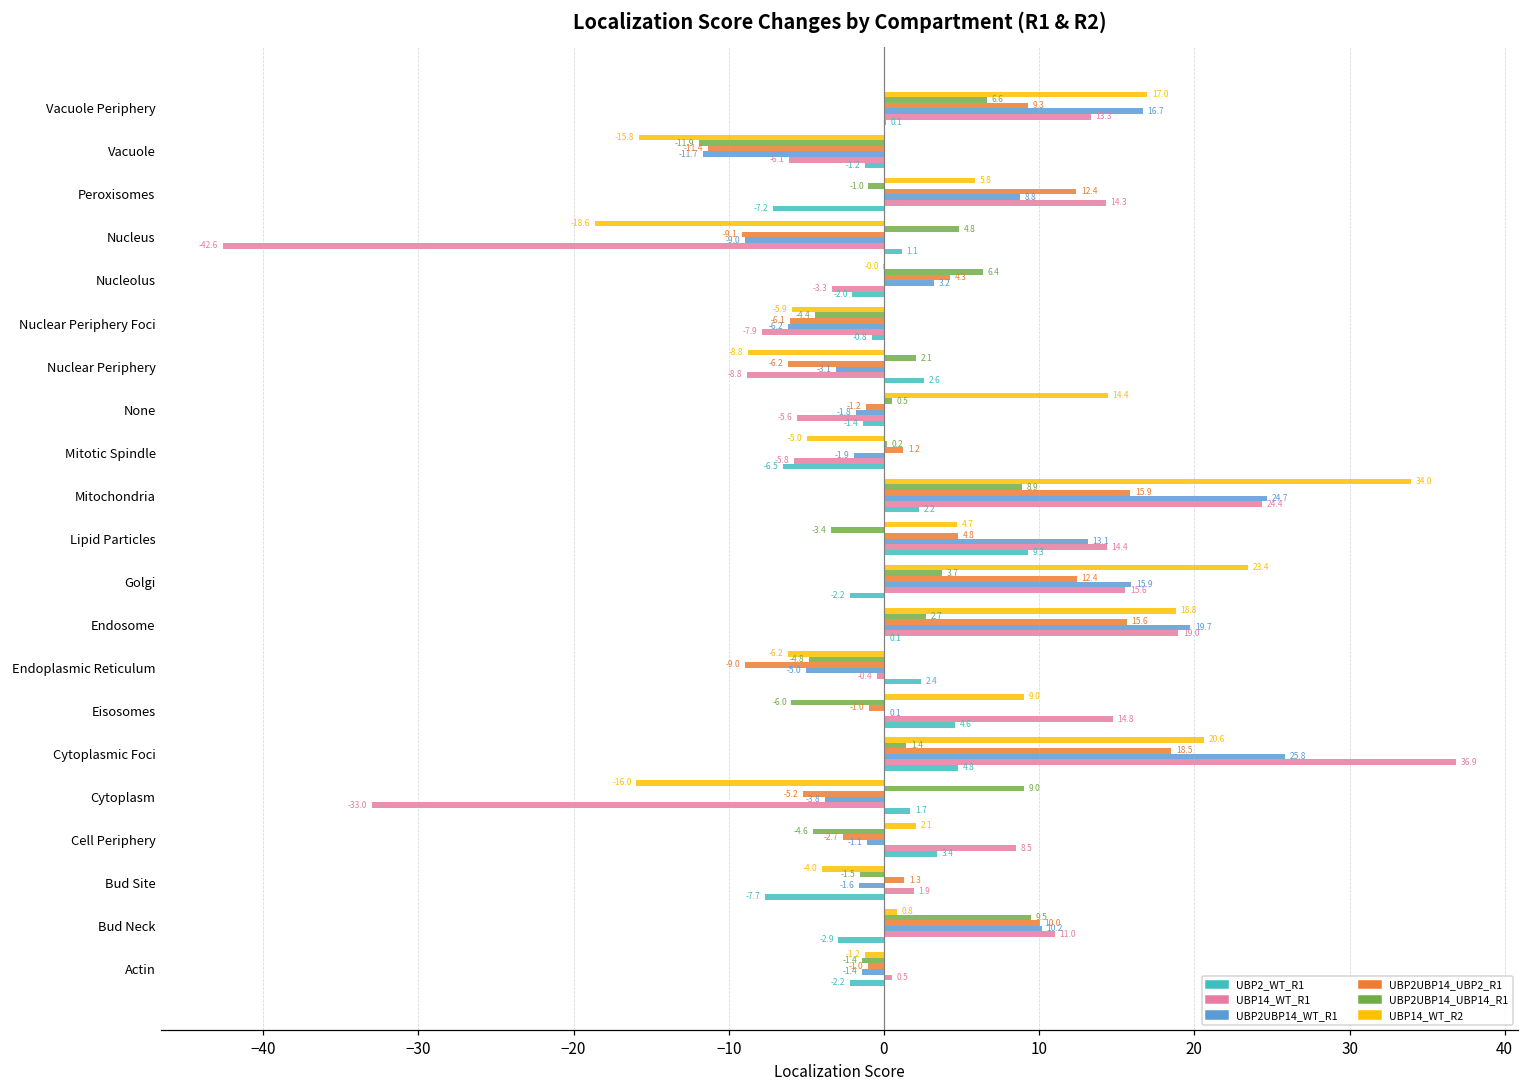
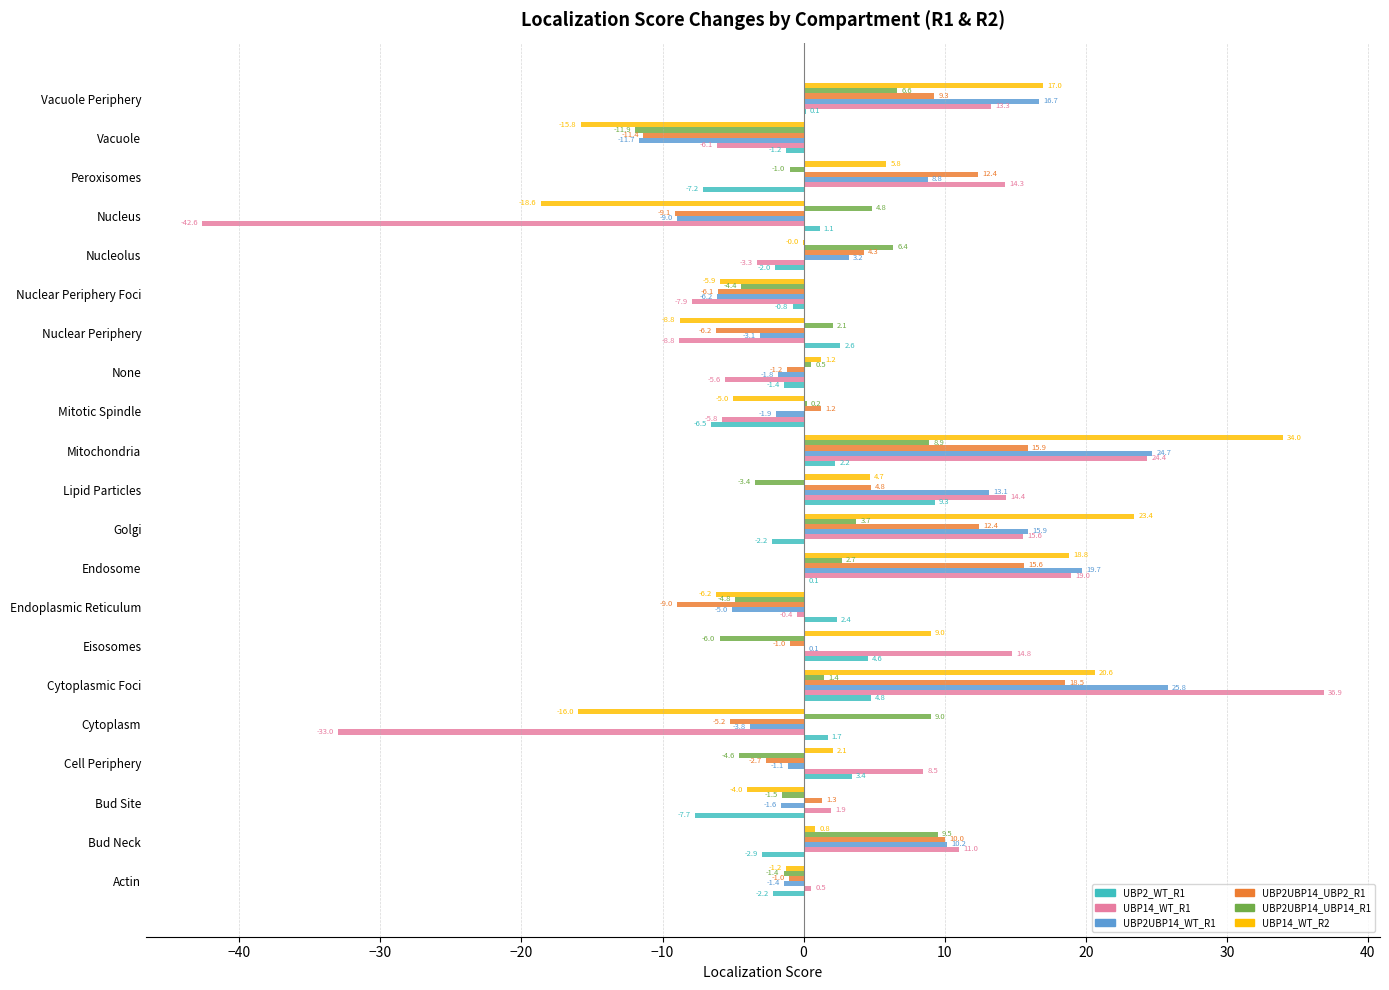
UBP14_WT_R2, None: 14.4 -> 1.2
